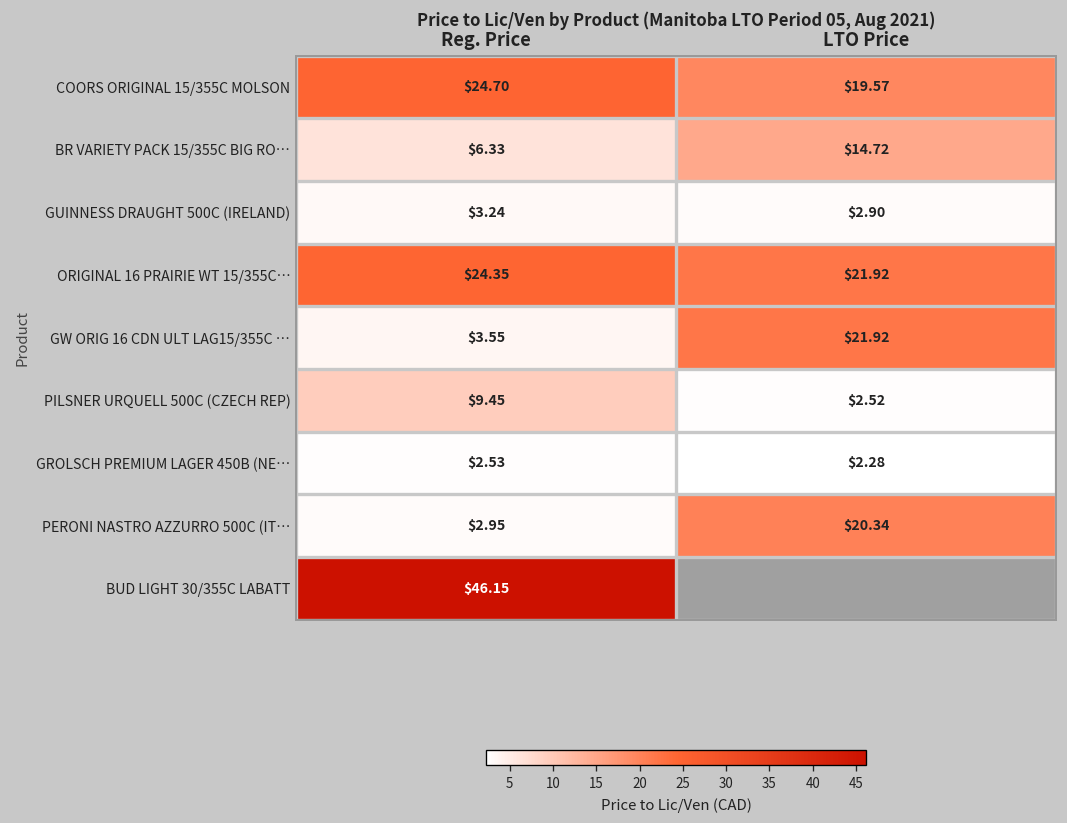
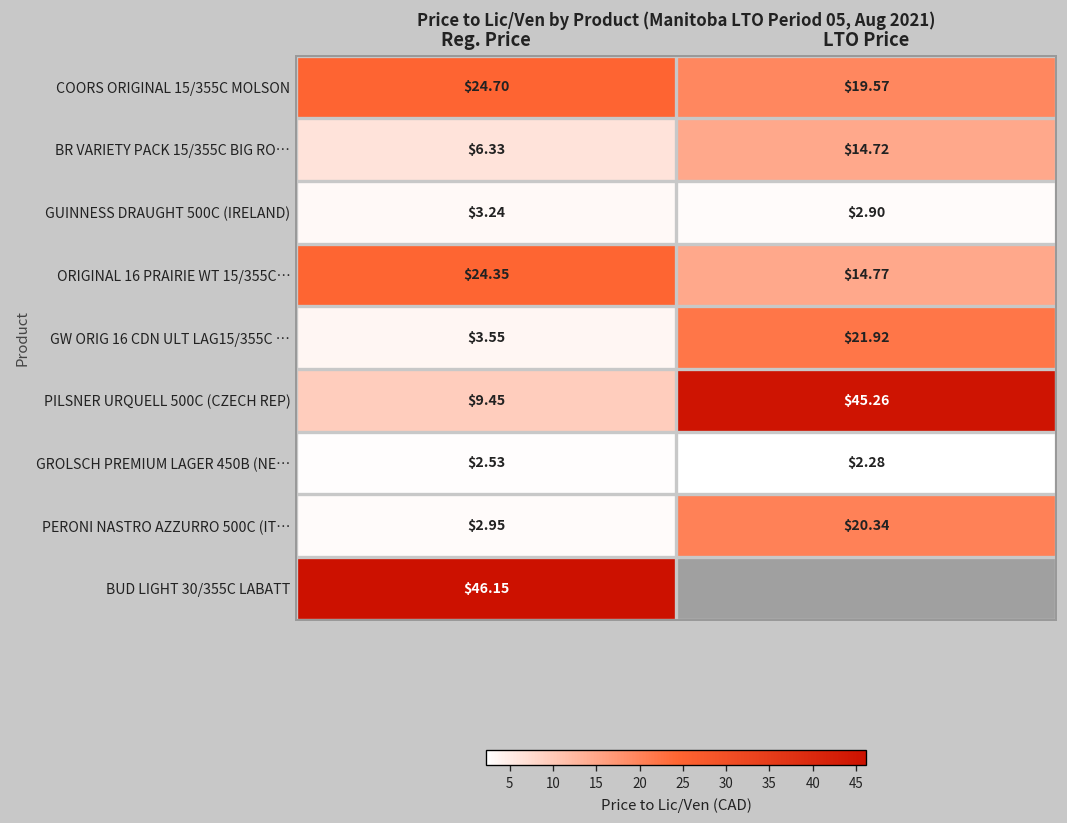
ORIGINAL 16 PRAIRIE WT 15/355C…, LTO Price: $21.92 -> $14.77
PILSNER URQUELL 500C (CZECH REP), LTO Price: $2.52 -> $45.26
